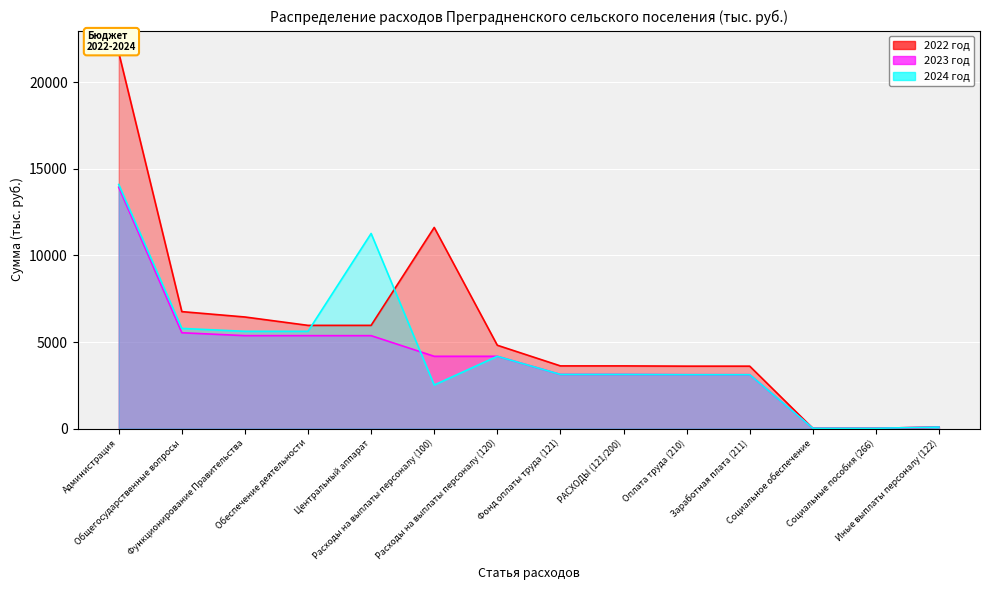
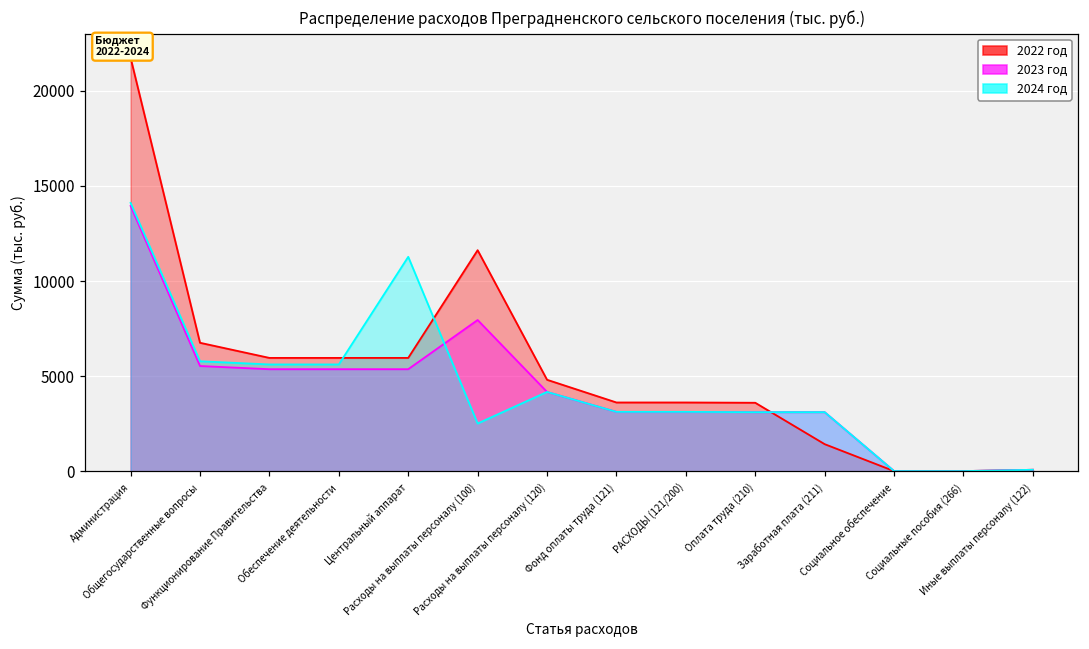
2022 год, Функционирование Правительства: 6400 -> 6000
2023 год, Расходы на выплаты персоналу (100): 4200 -> 8000
2022 год, Заработная плата (211): 3600 -> 1400
